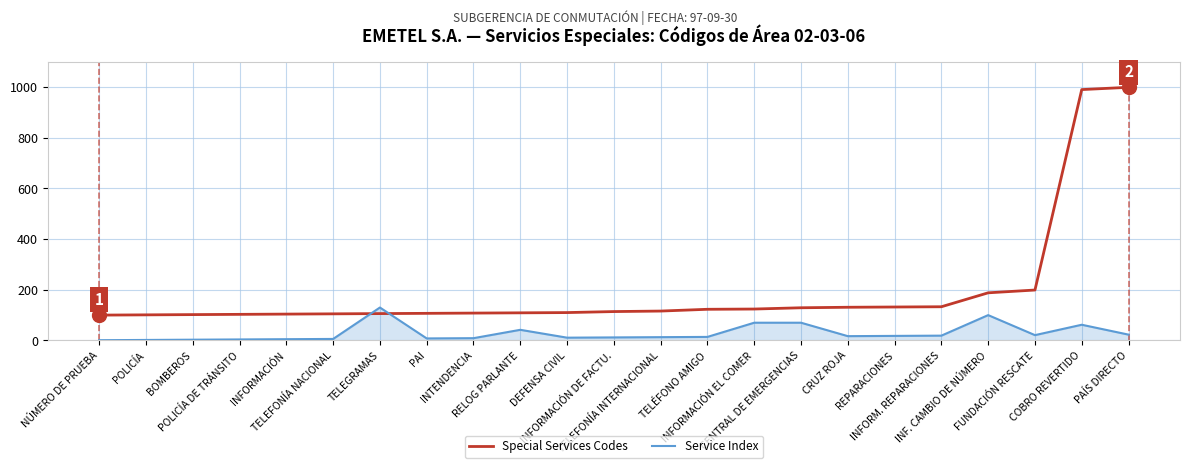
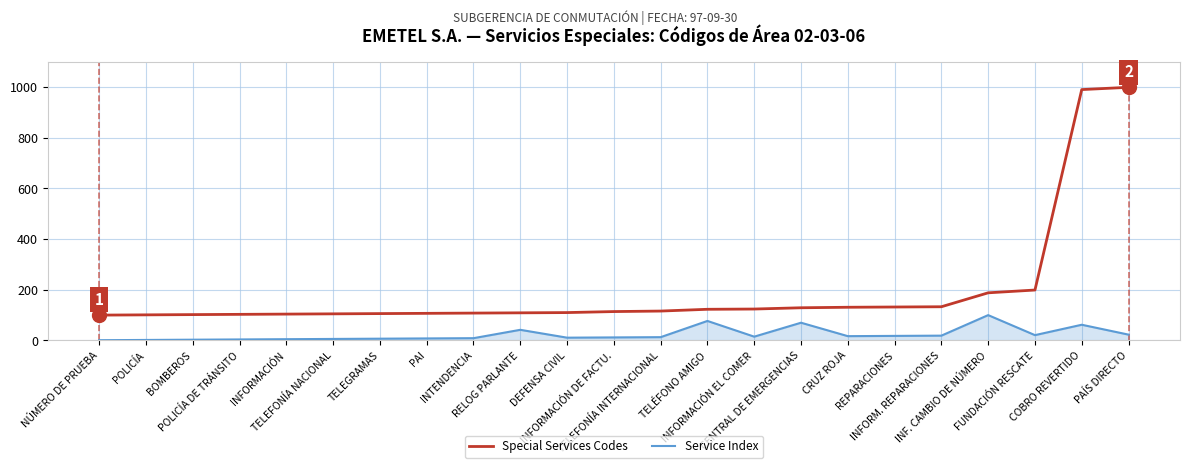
Service Index, TELEGRAMAS: 130 -> 10
Service Index, TELÉFONO AMIGO: 10 -> 80
Service Index, INFORMACIÓN EL COMER: 70 -> 20
